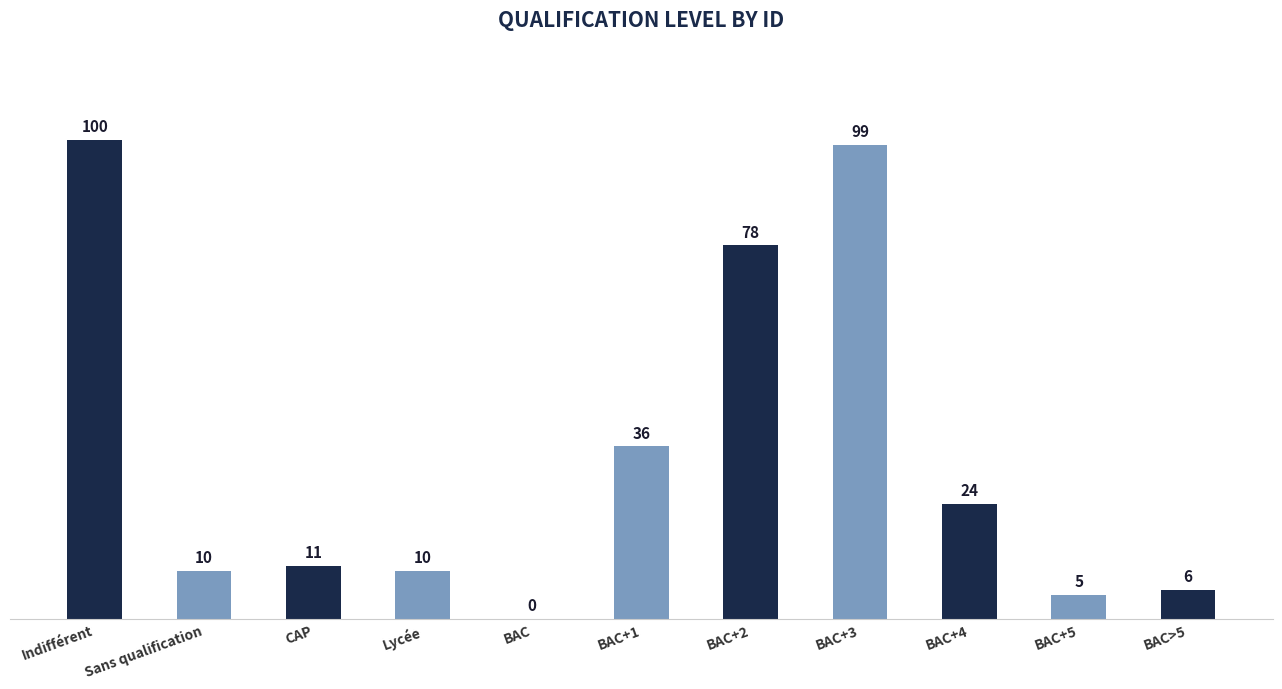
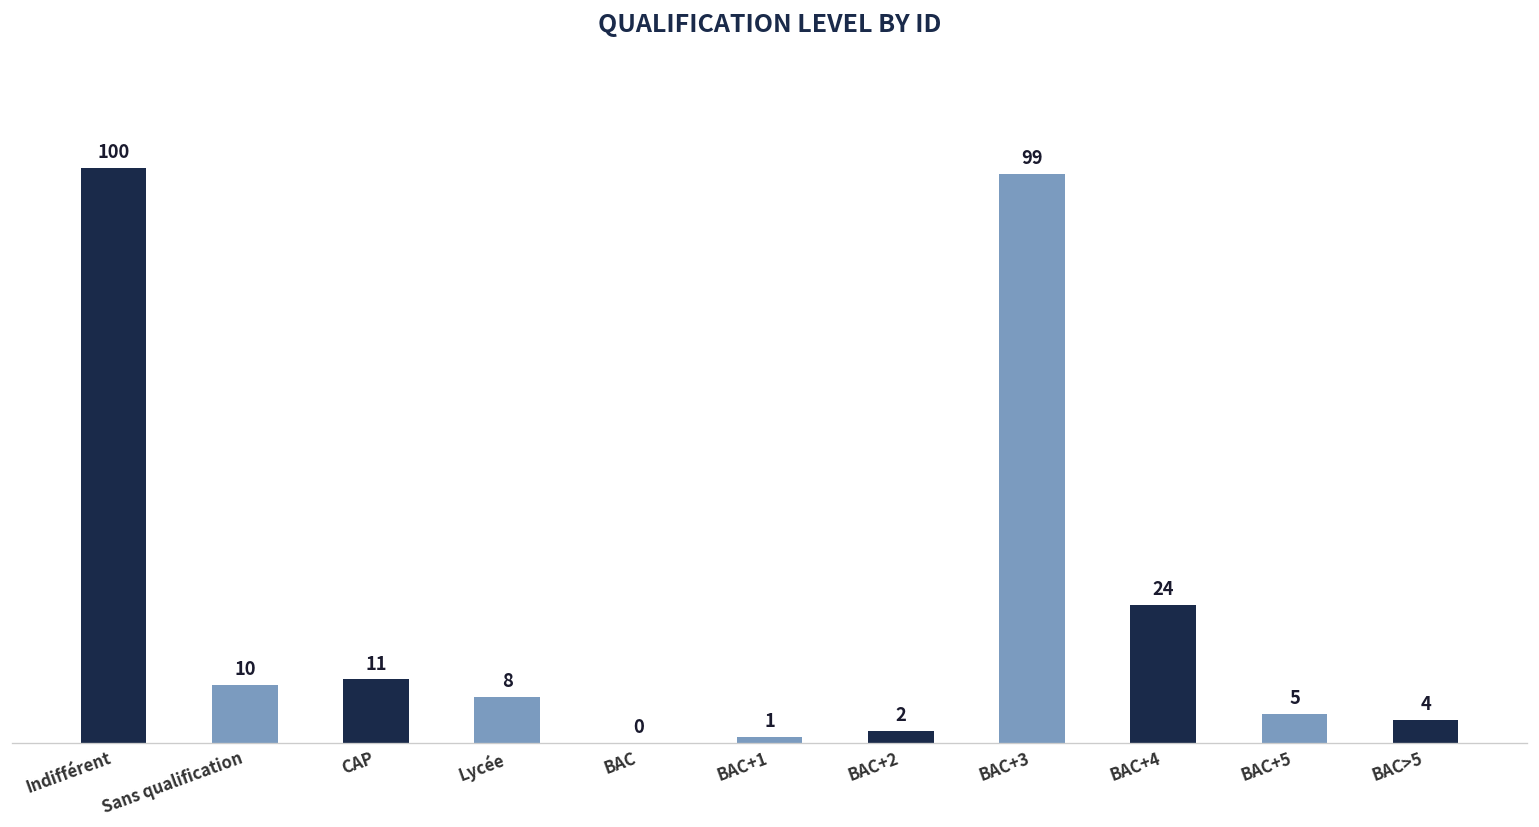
Lycée: 10 -> 8
BAC+1: 36 -> 1
BAC+2: 78 -> 2
BAC>5: 6 -> 4
